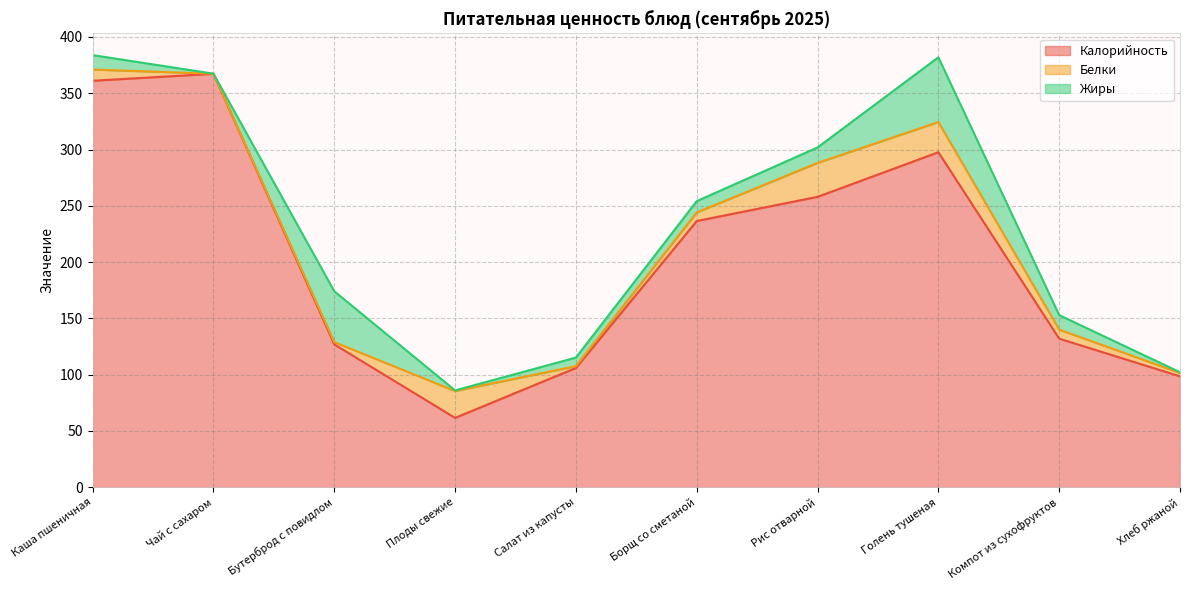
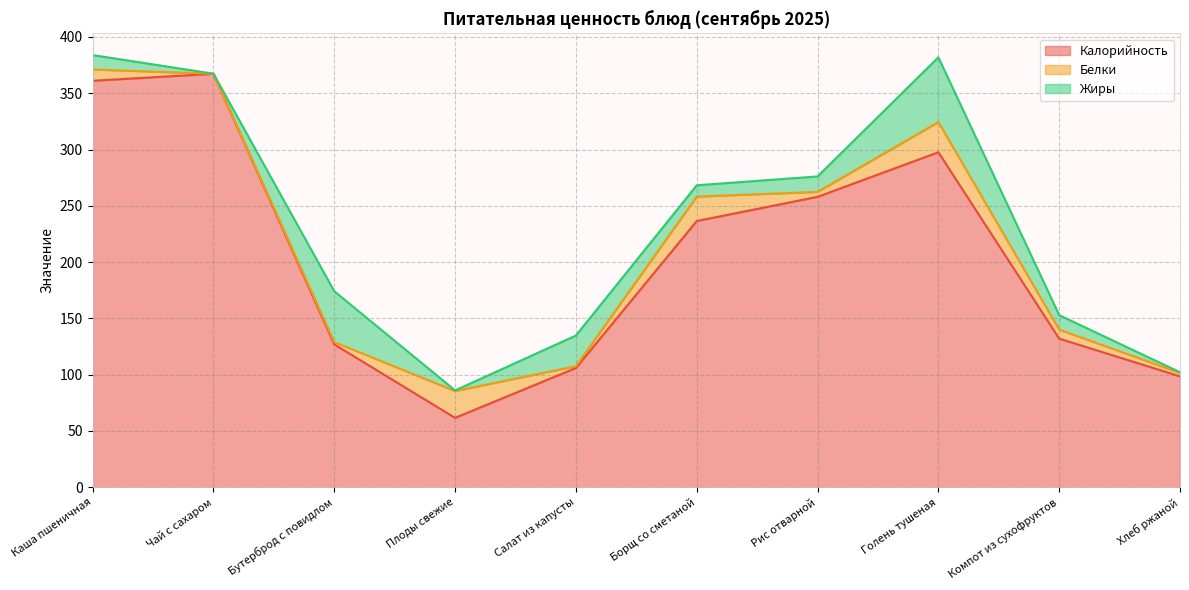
Жиры, Салат из капусты: 8 -> 27
Белки, Борщ со сметаной: 8 -> 22
Белки, Рис отварной: 30 -> 4
